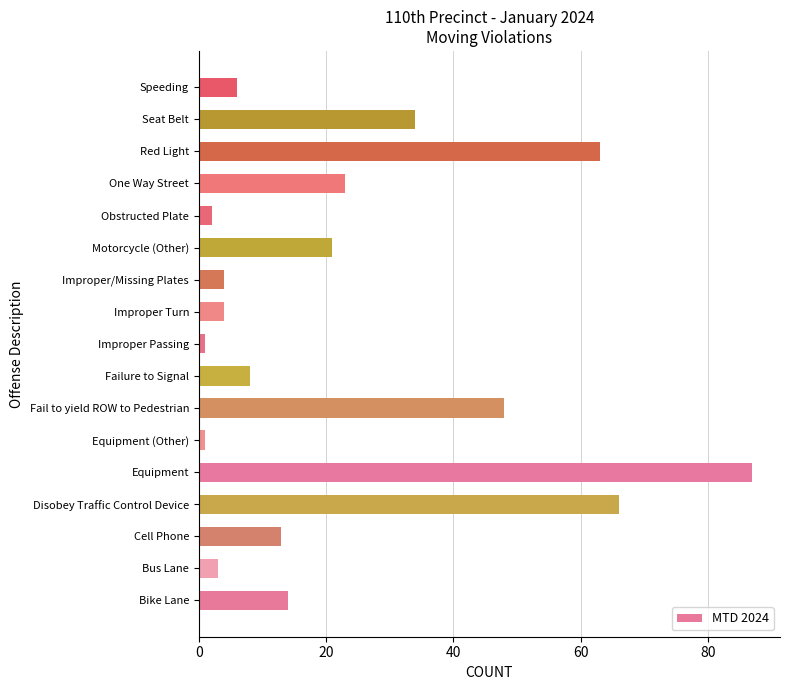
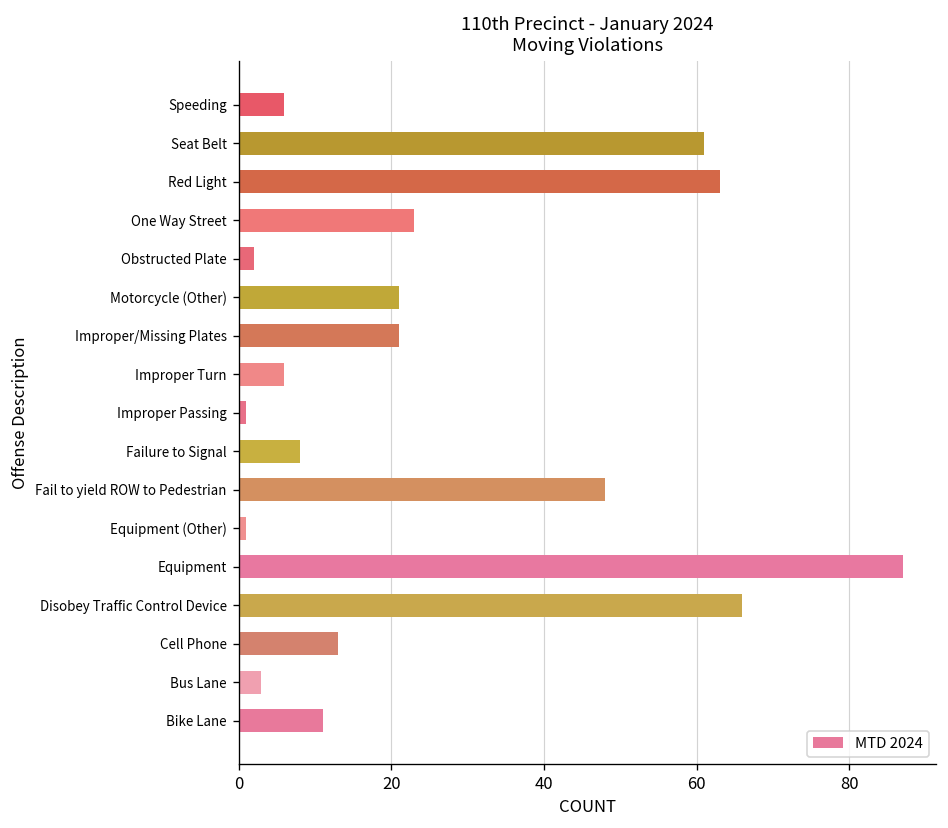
Seat Belt: 34 -> 61
Improper/Missing Plates: 4 -> 21
Improper Turn: 4 -> 6
Bike Lane: 14 -> 11
